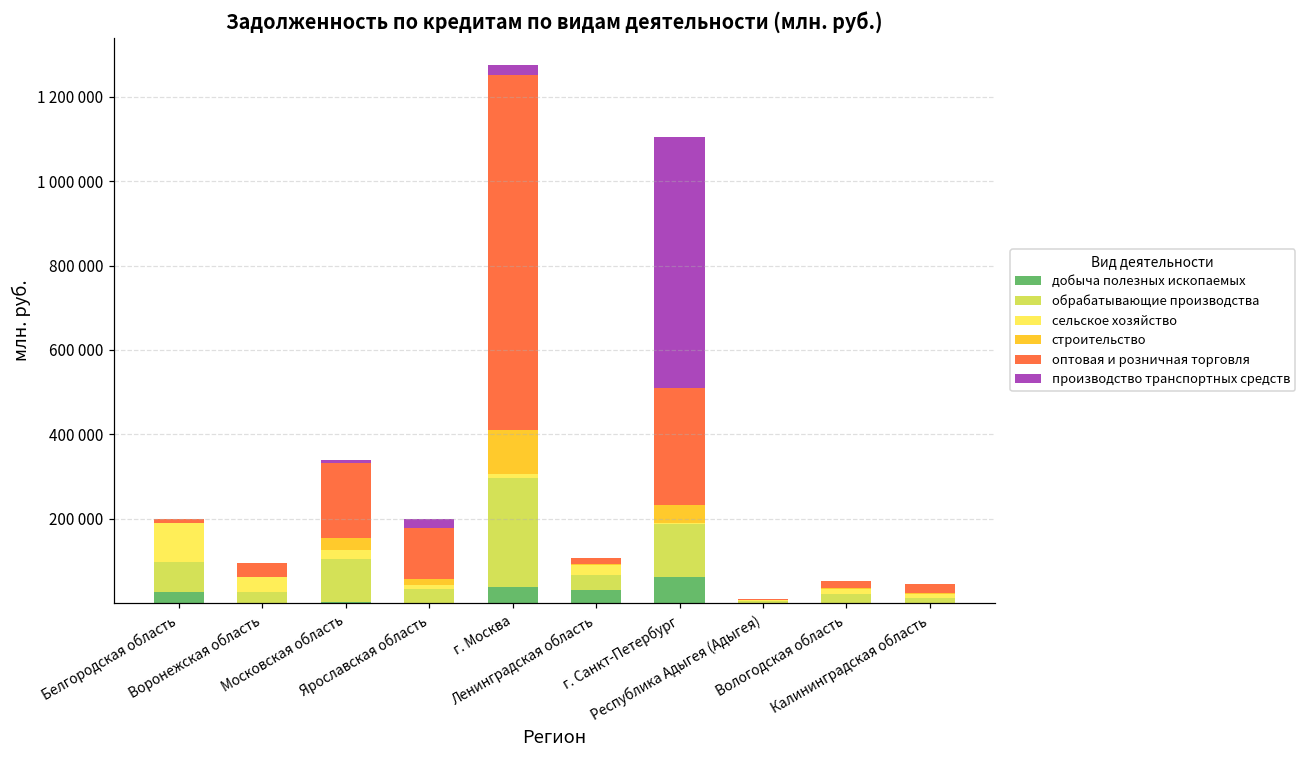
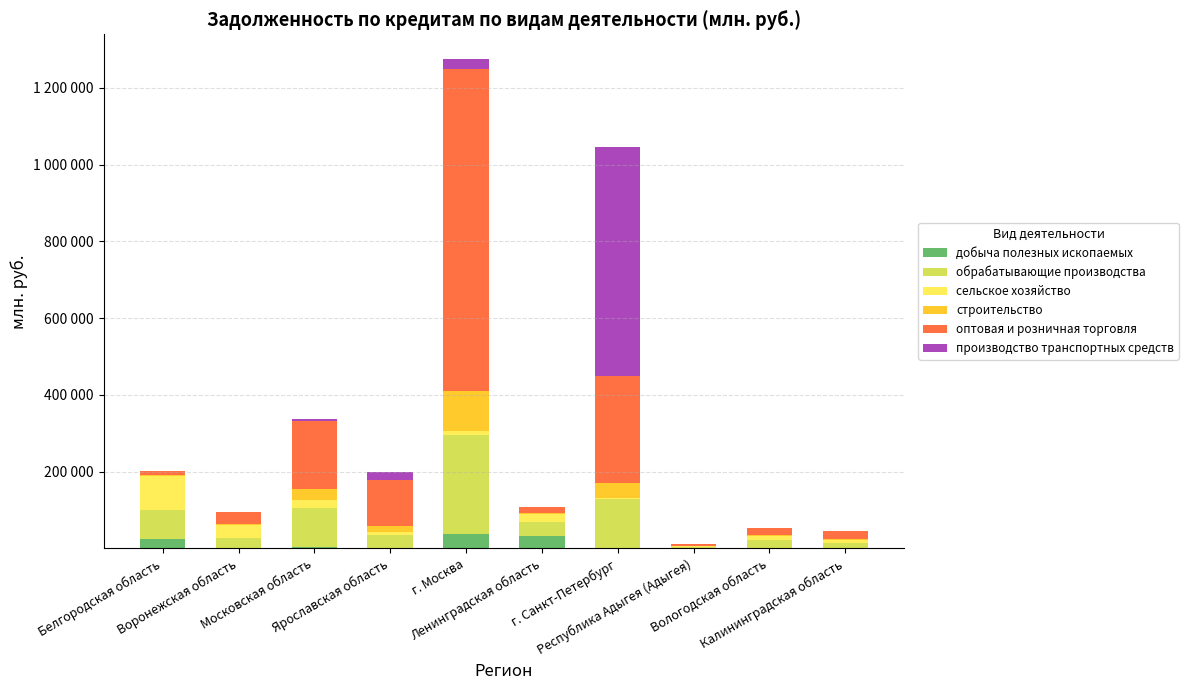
добыча полезных ископаемых, г. Санкт-Петербург: 60000 -> 0
